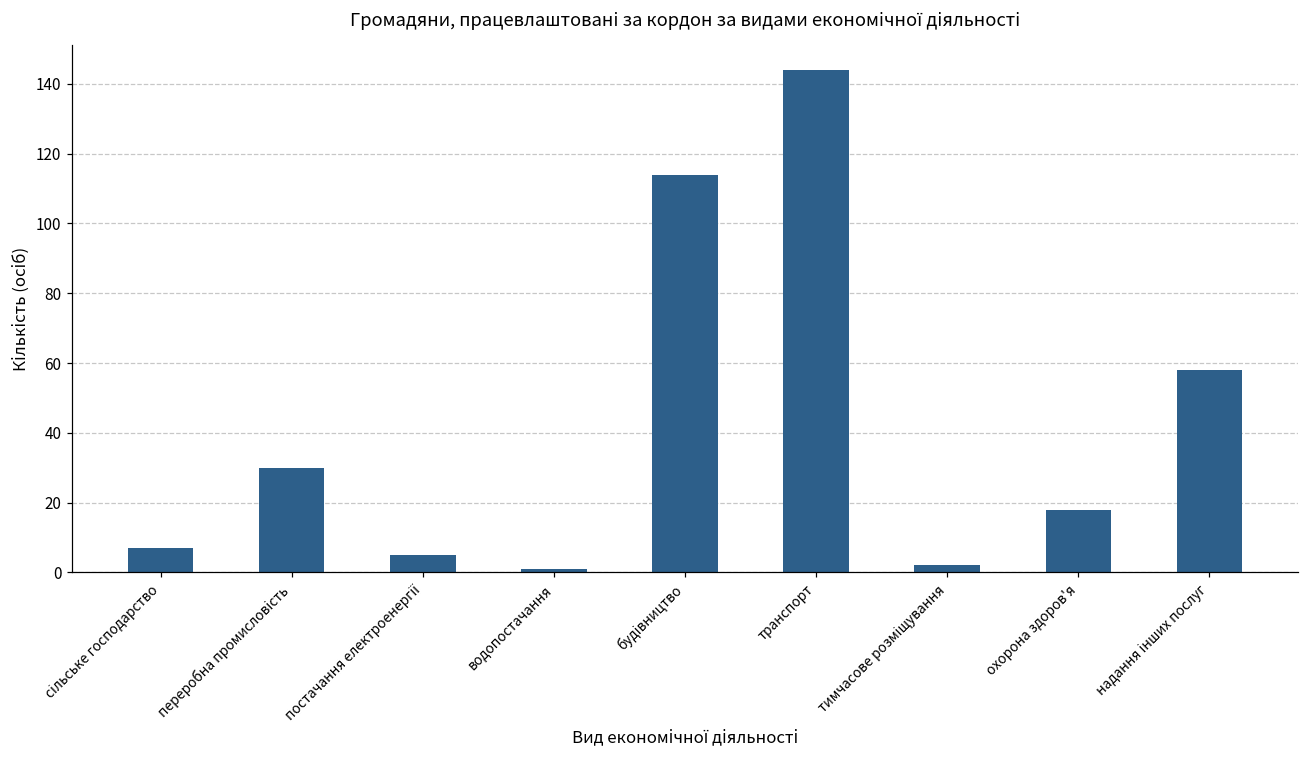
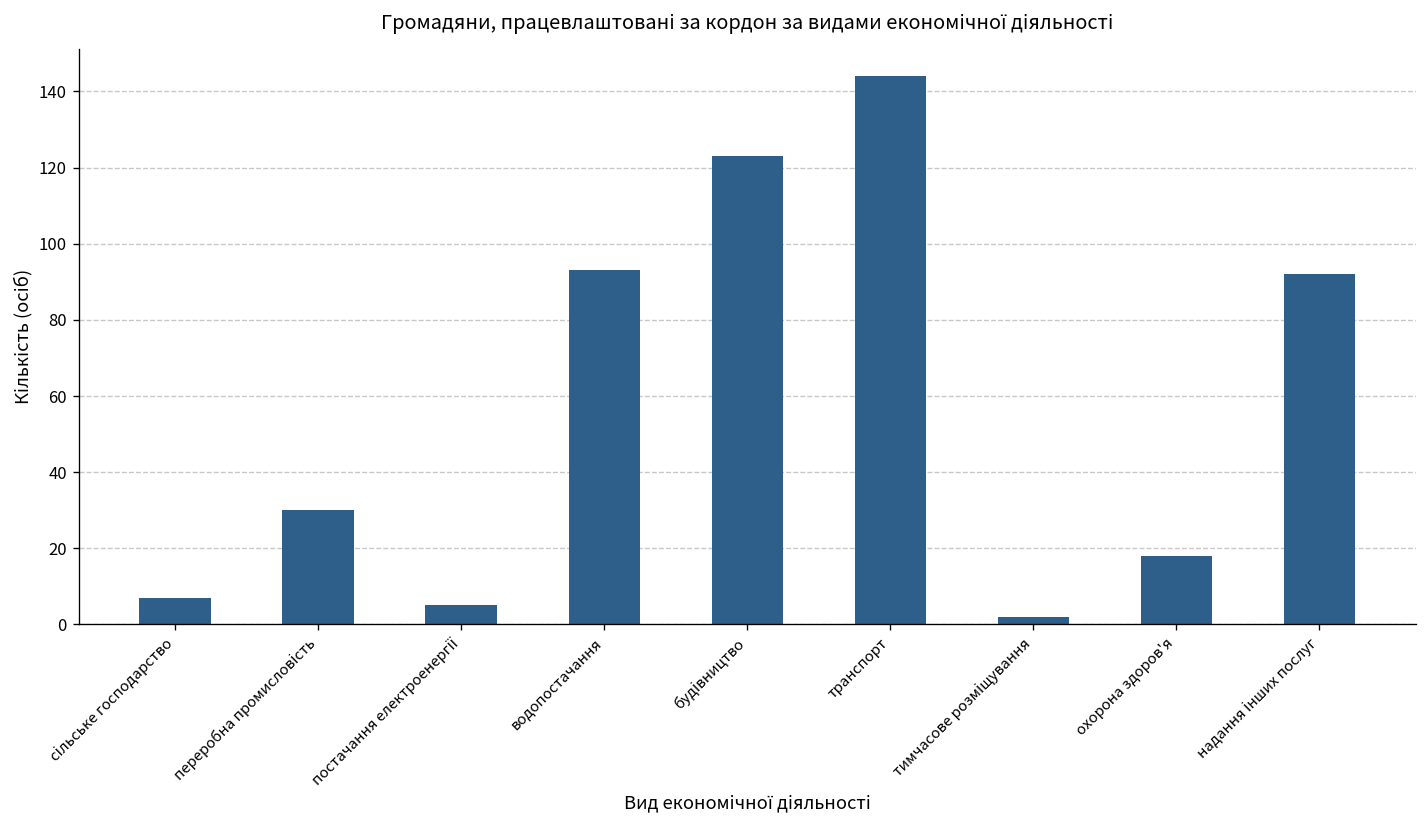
водопостачання: 1 -> 93
будівництво: 114 -> 123
надання інших послуг: 58 -> 92
